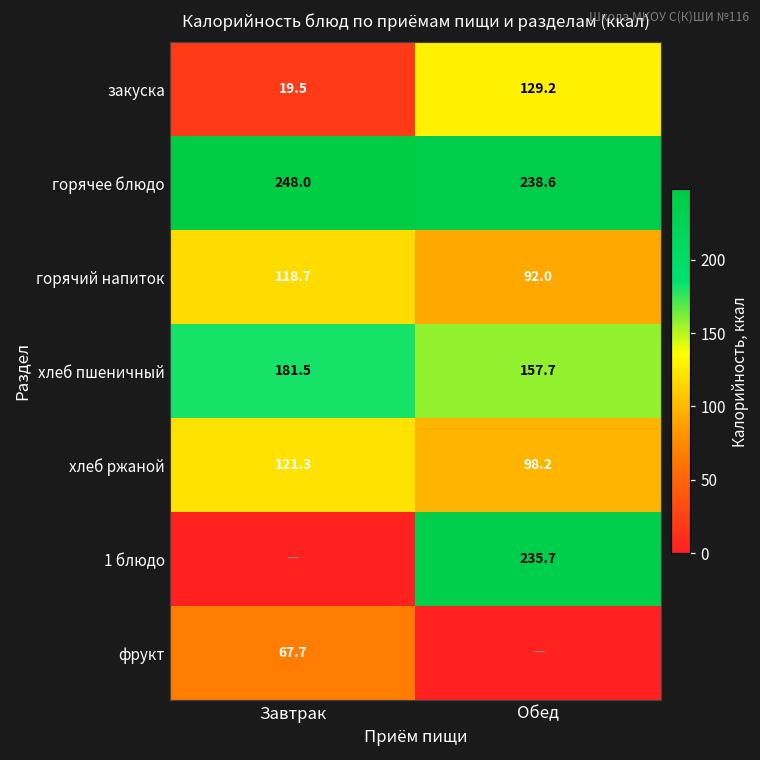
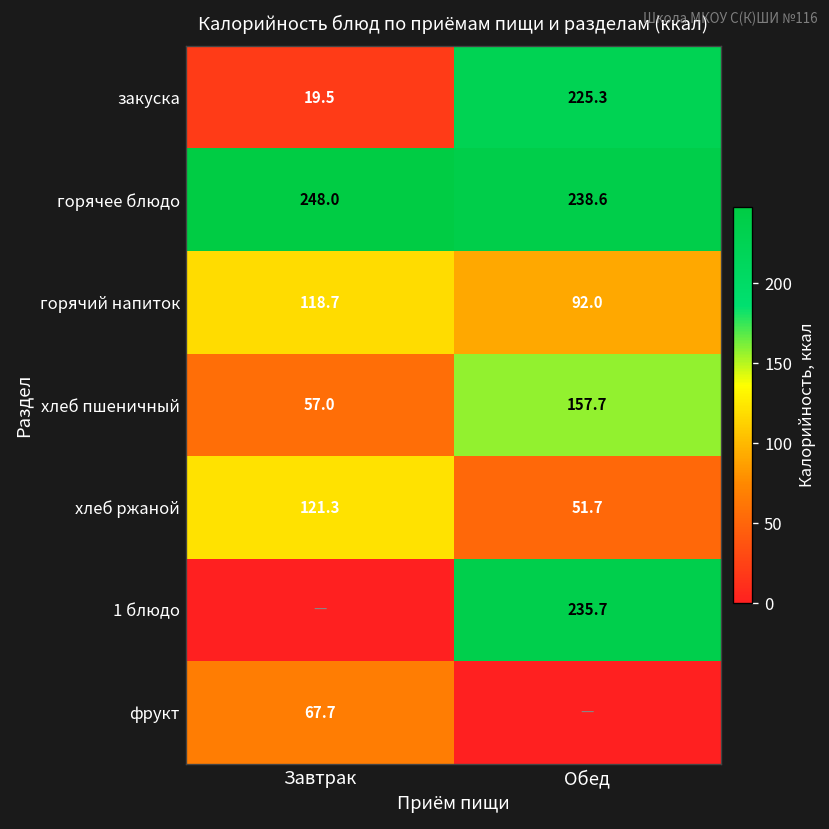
закуска, Обед: 129.2 -> 225.3
хлеб пшеничный, Завтрак: 181.5 -> 57.0
хлеб ржаной, Обед: 98.2 -> 51.7
